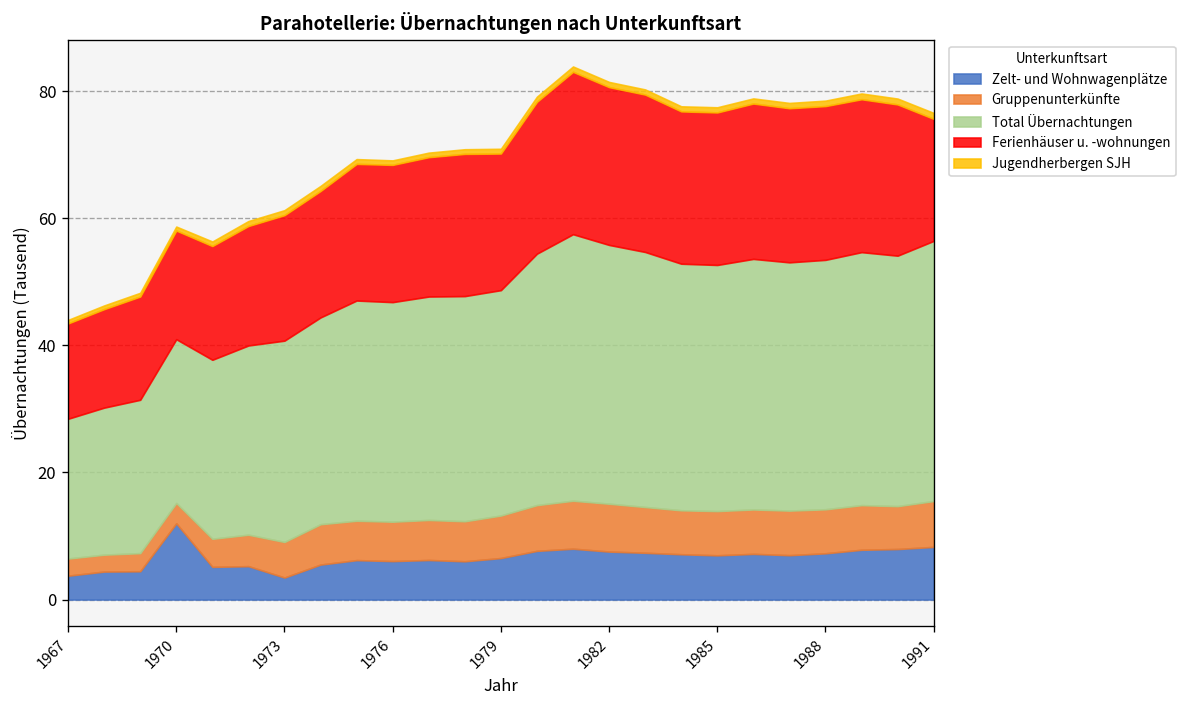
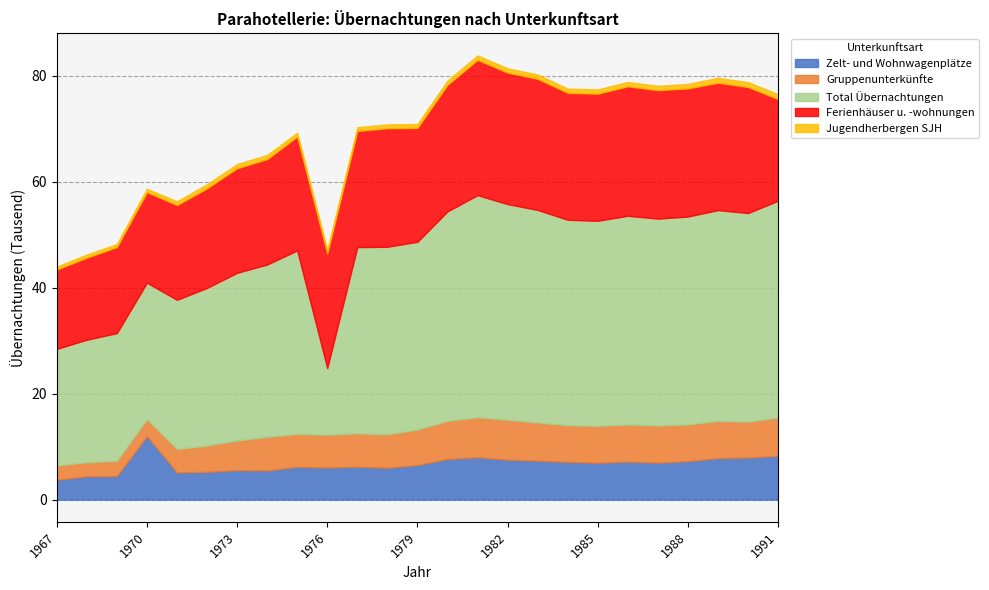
Zelt- und Wohnwagenplätze, 1973: 3 -> 6
Total Übernachtungen, 1976: 35 -> 13
